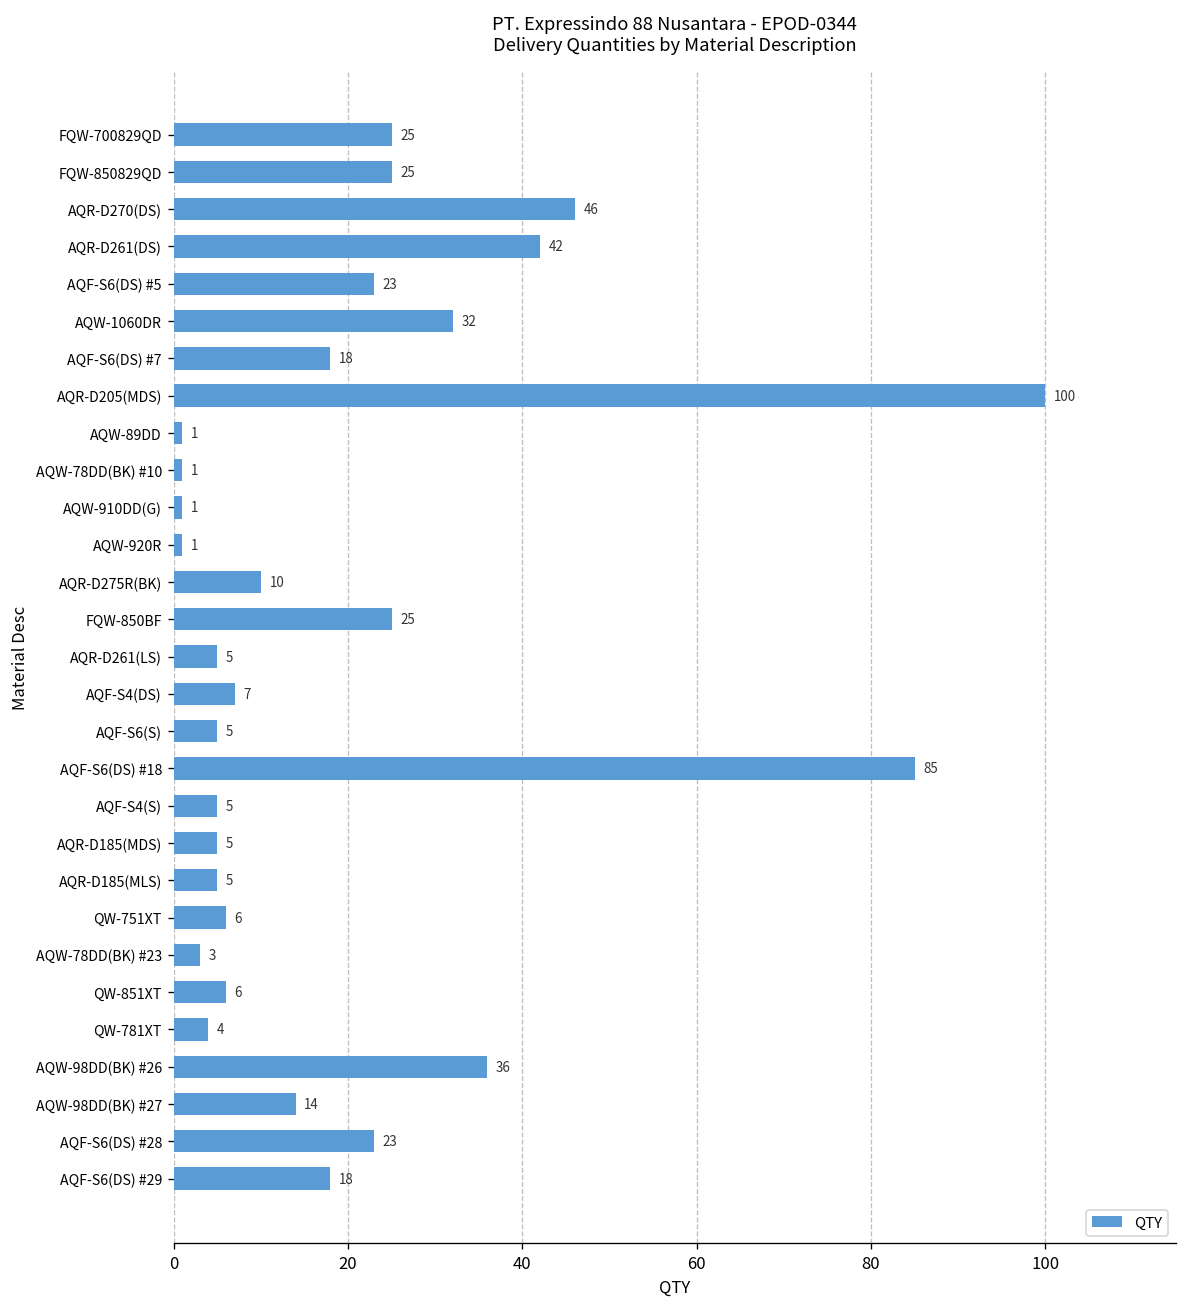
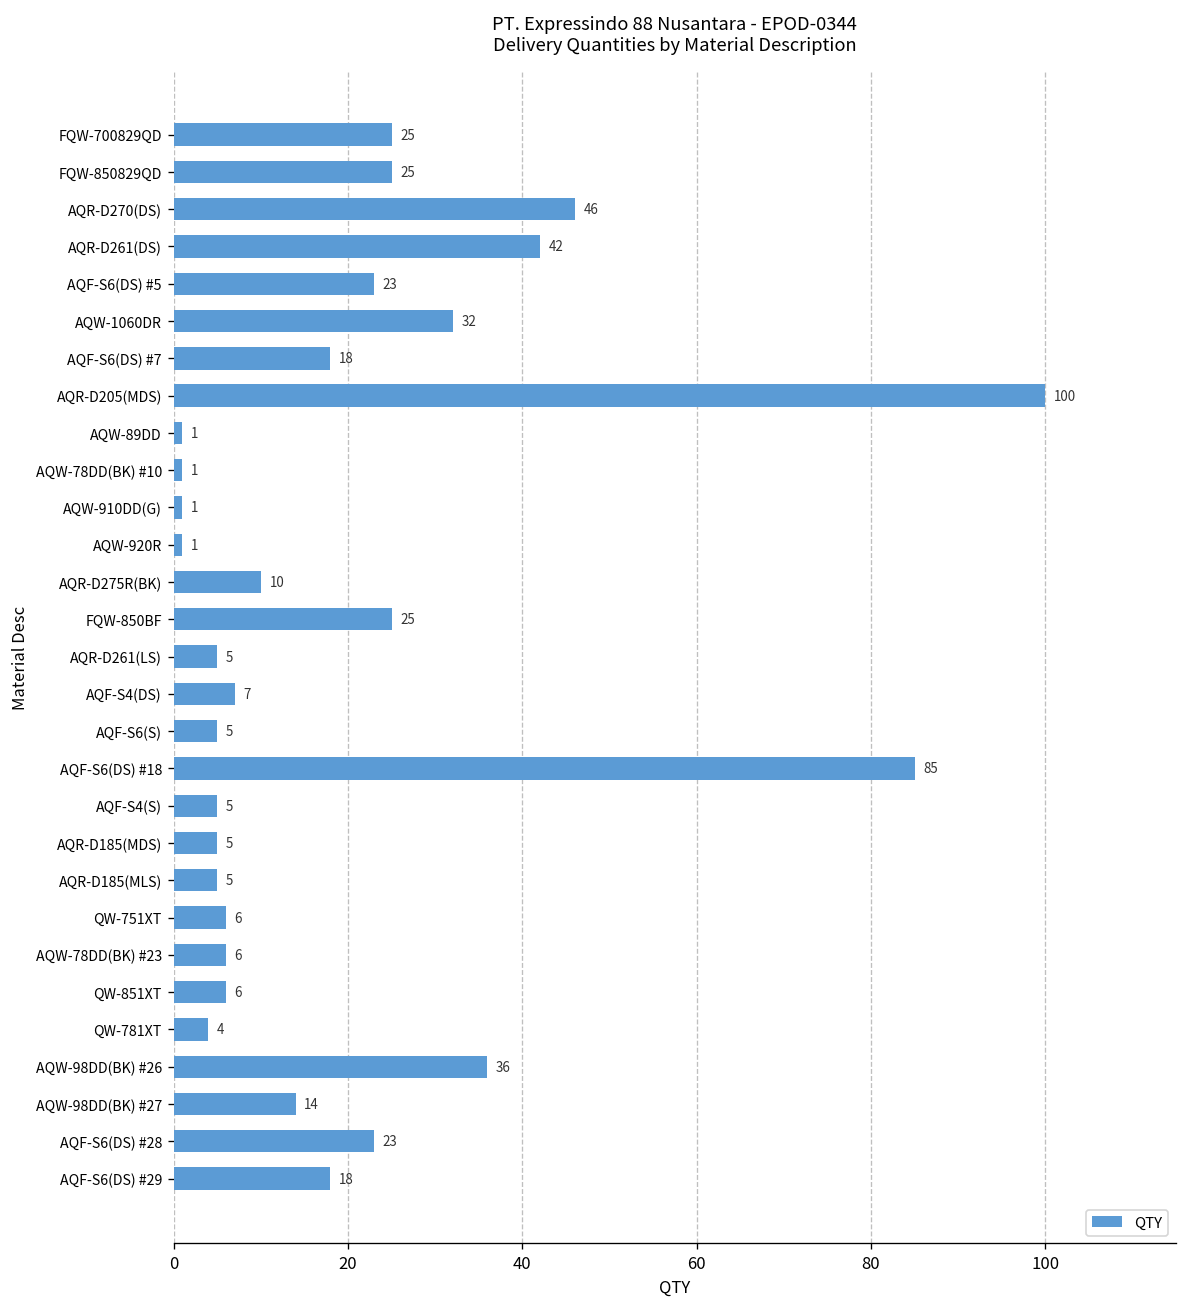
AQW-78DD(BK) #23: 3 -> 6
